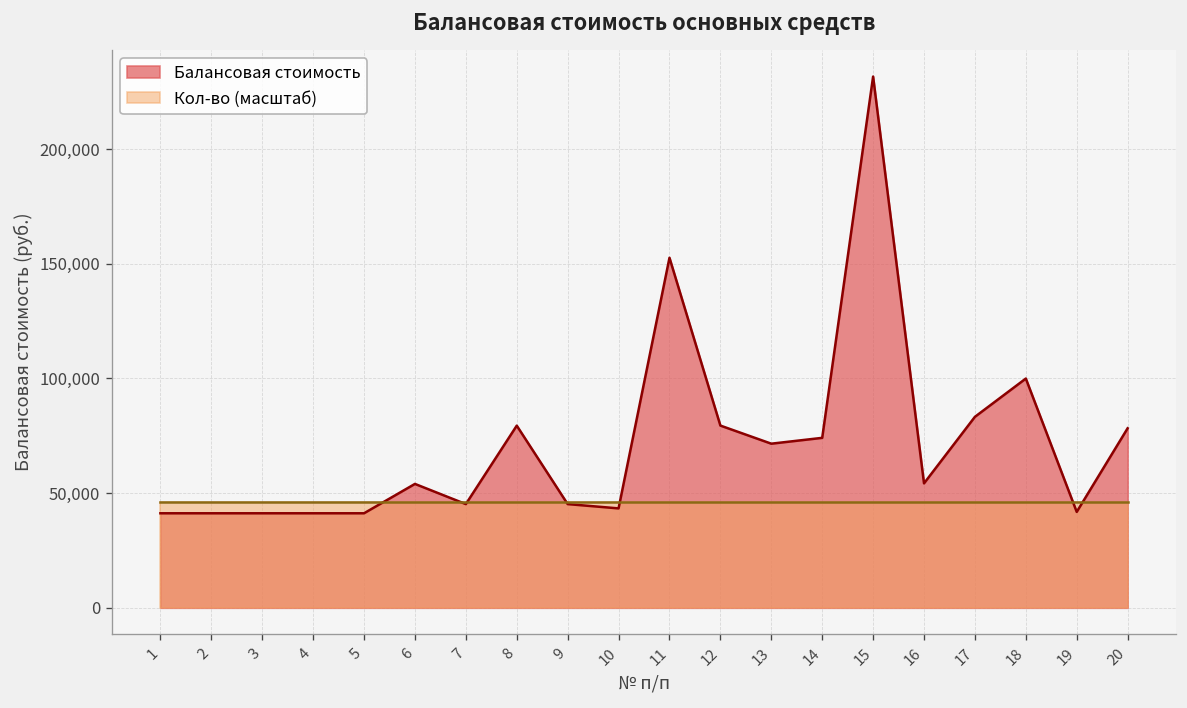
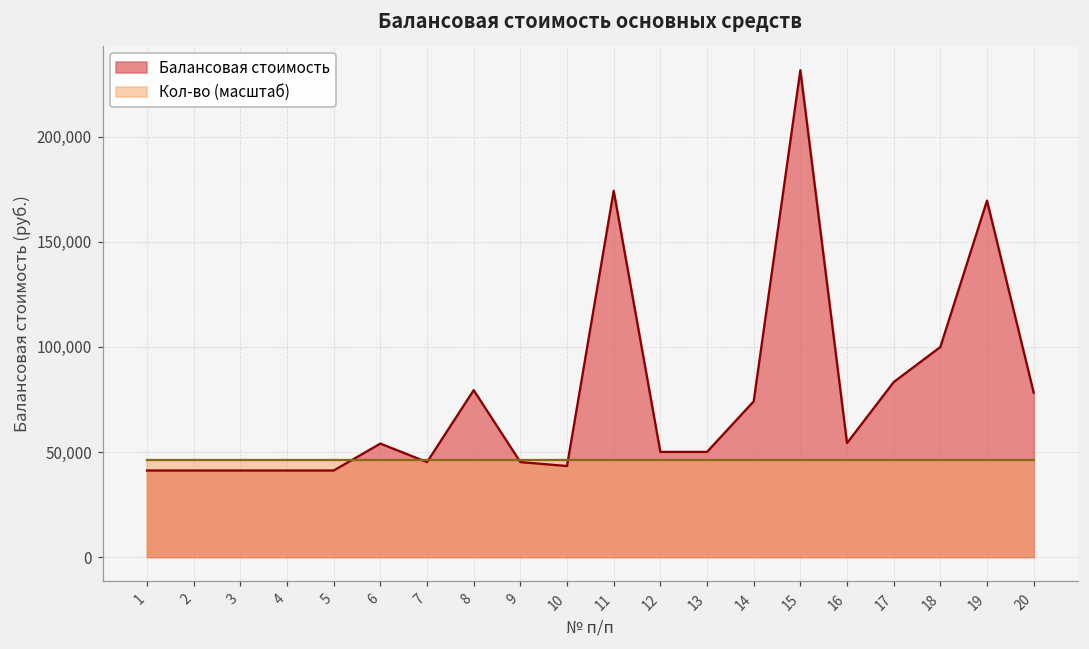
Балансовая стоимость, 11: 153,000 -> 174,000
Балансовая стоимость, 12: 79,000 -> 50,000
Балансовая стоимость, 13: 72,000 -> 50,000
Балансовая стоимость, 19: 42,000 -> 170,000
